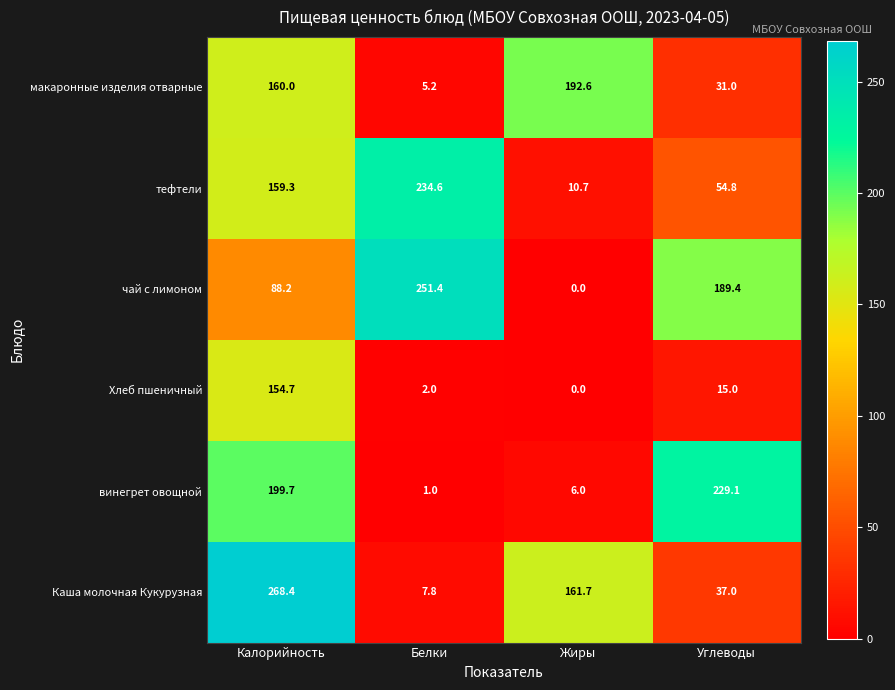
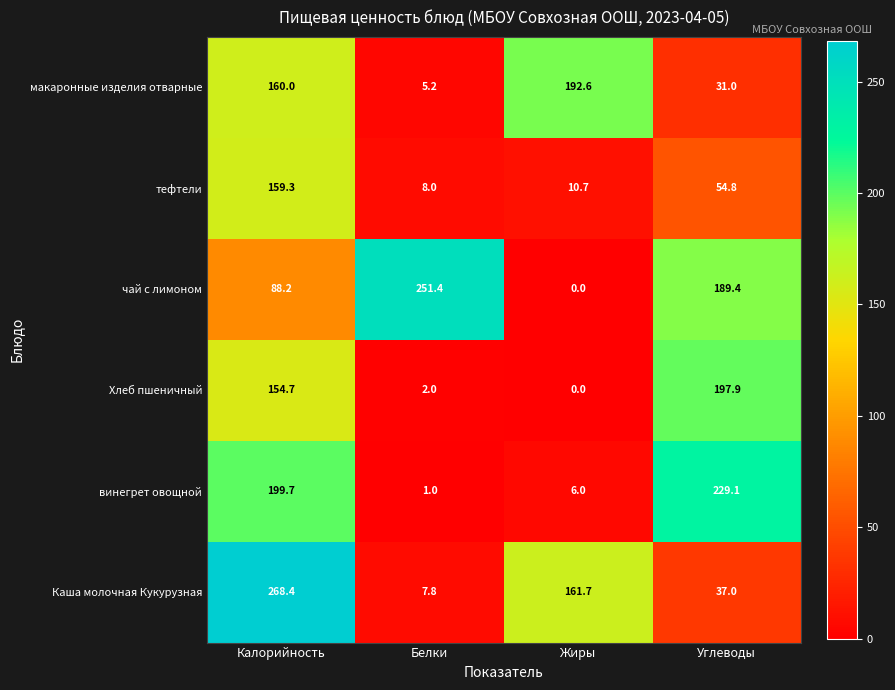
тефтели, Белки: 234.6 -> 8.0
Хлеб пшеничный, Углеводы: 15.0 -> 197.9
